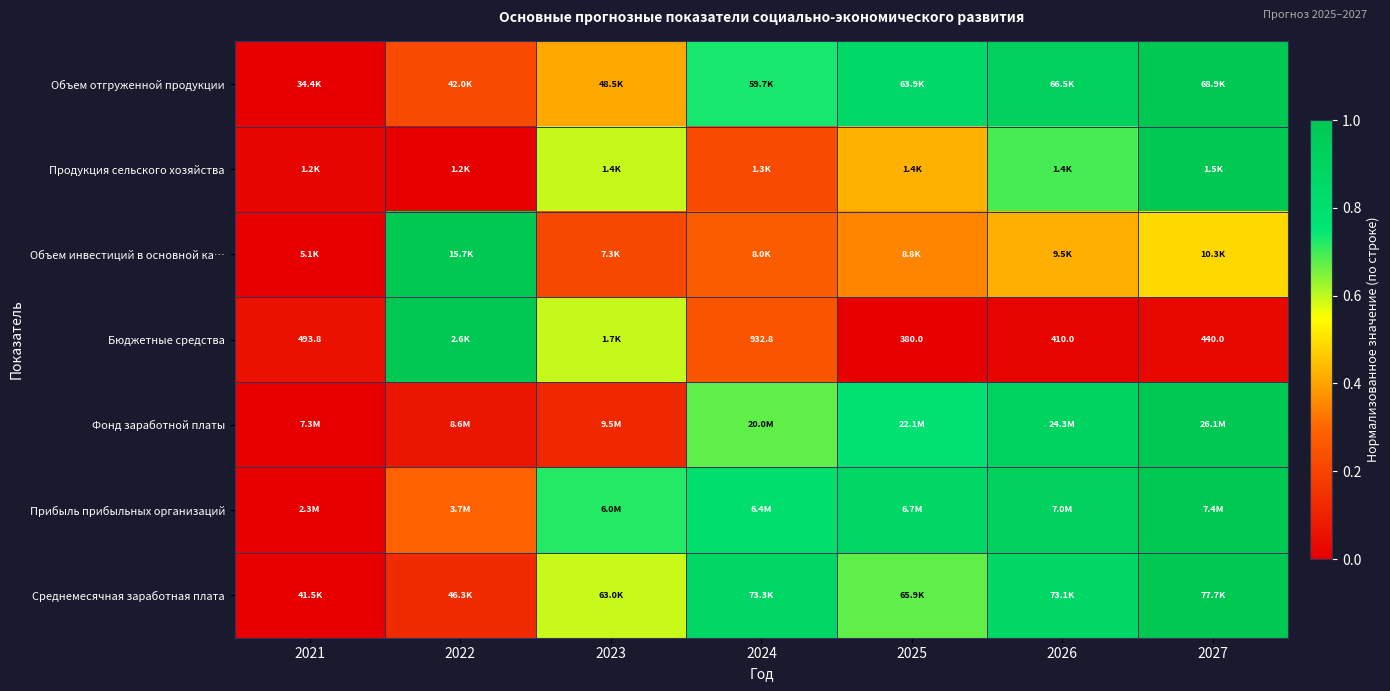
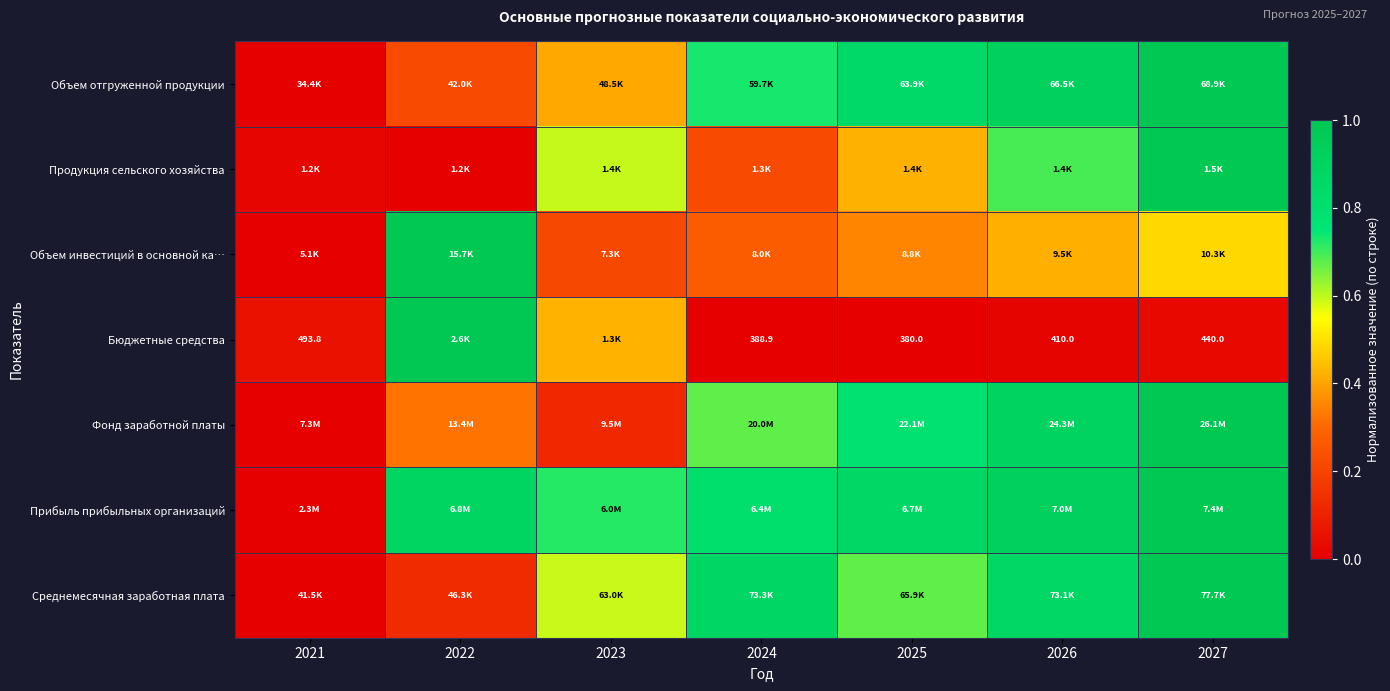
Бюджетные средства, 2023: 1.7K -> 1.3K
Бюджетные средства, 2024: 932.8 -> 388.9
Фонд заработной платы, 2022: 8.6M -> 13.4M
Прибыль прибыльных организаций, 2022: 3.7M -> 6.8M
